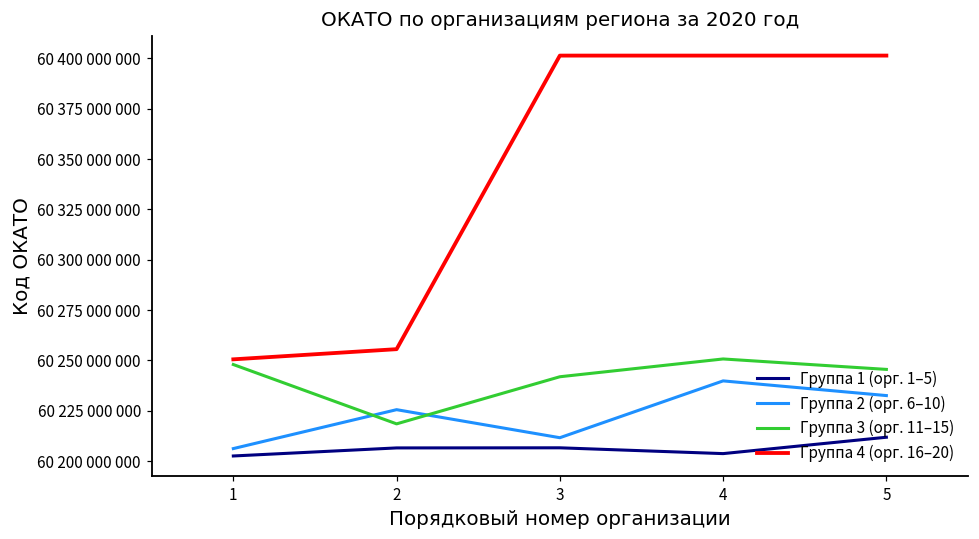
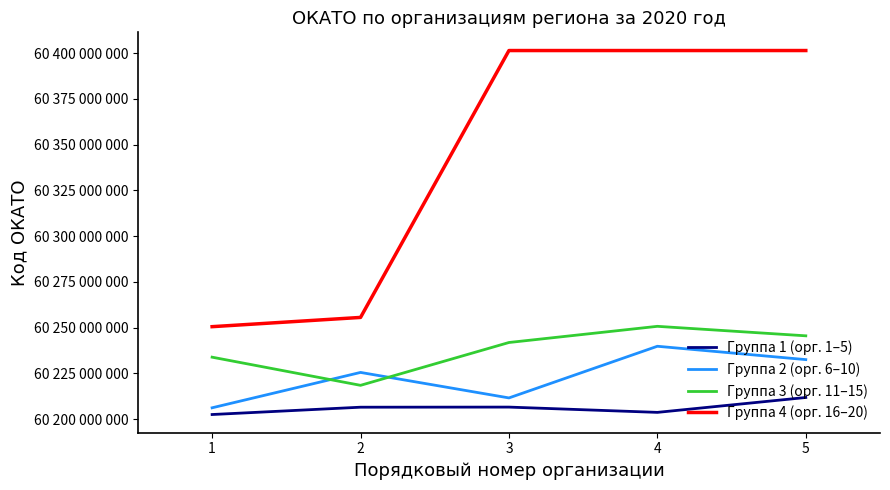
Группа 3 (орг. 11–15), 1: 60248000000 -> 60234000000
